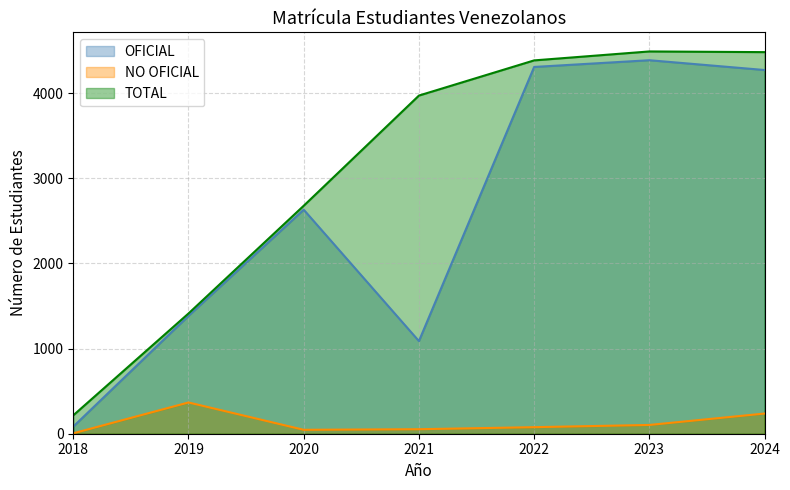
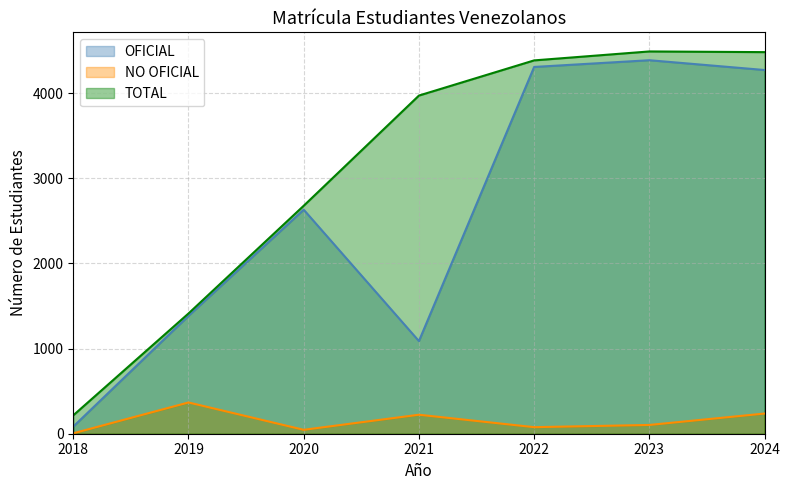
NO OFICIAL, 2021: 100 -> 200
